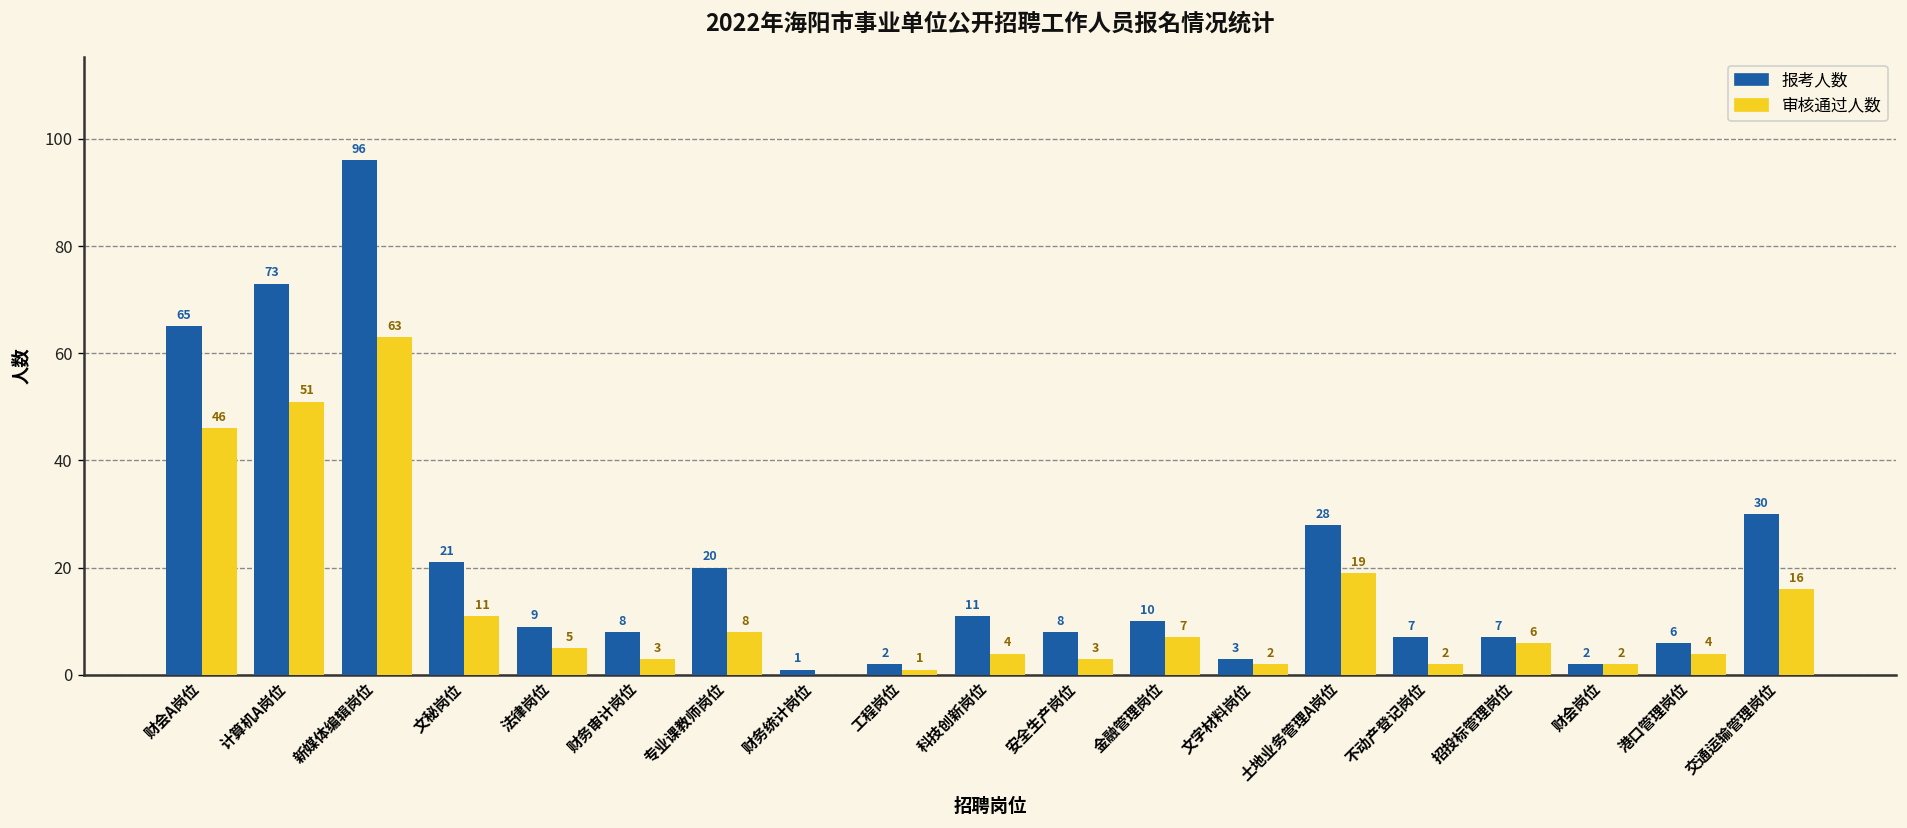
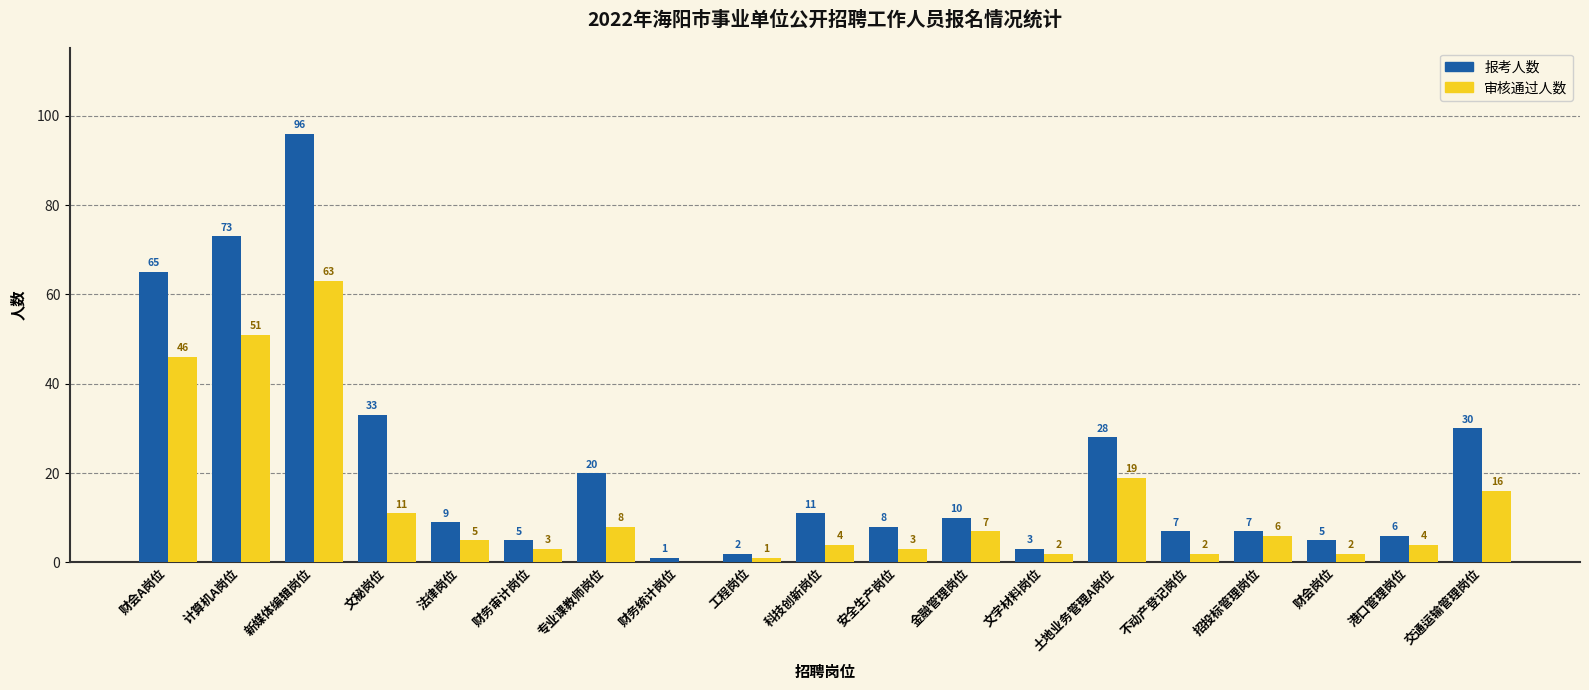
报考人数, 文秘岗位: 21 -> 33
报考人数, 财务审计岗位: 8 -> 5
报考人数, 财会岗位: 2 -> 5
